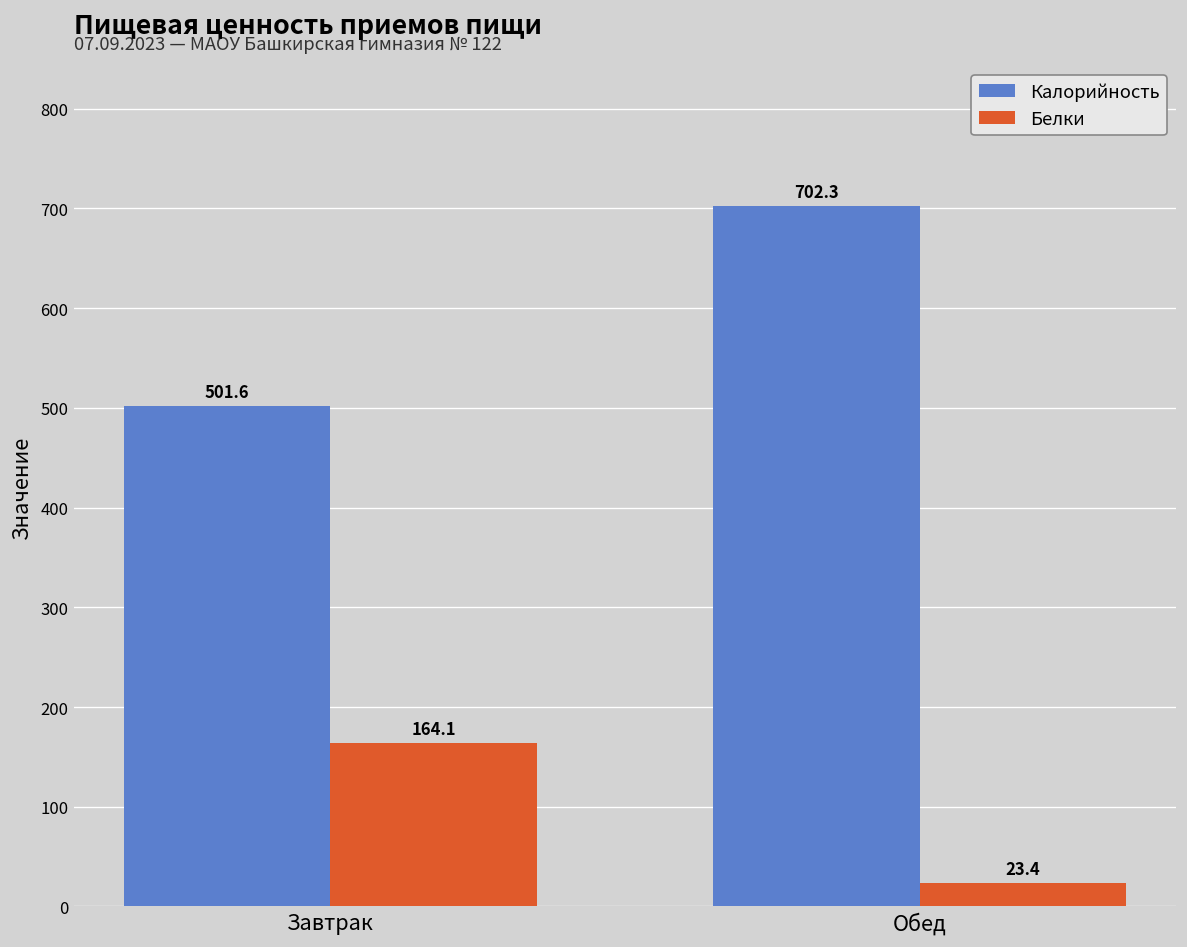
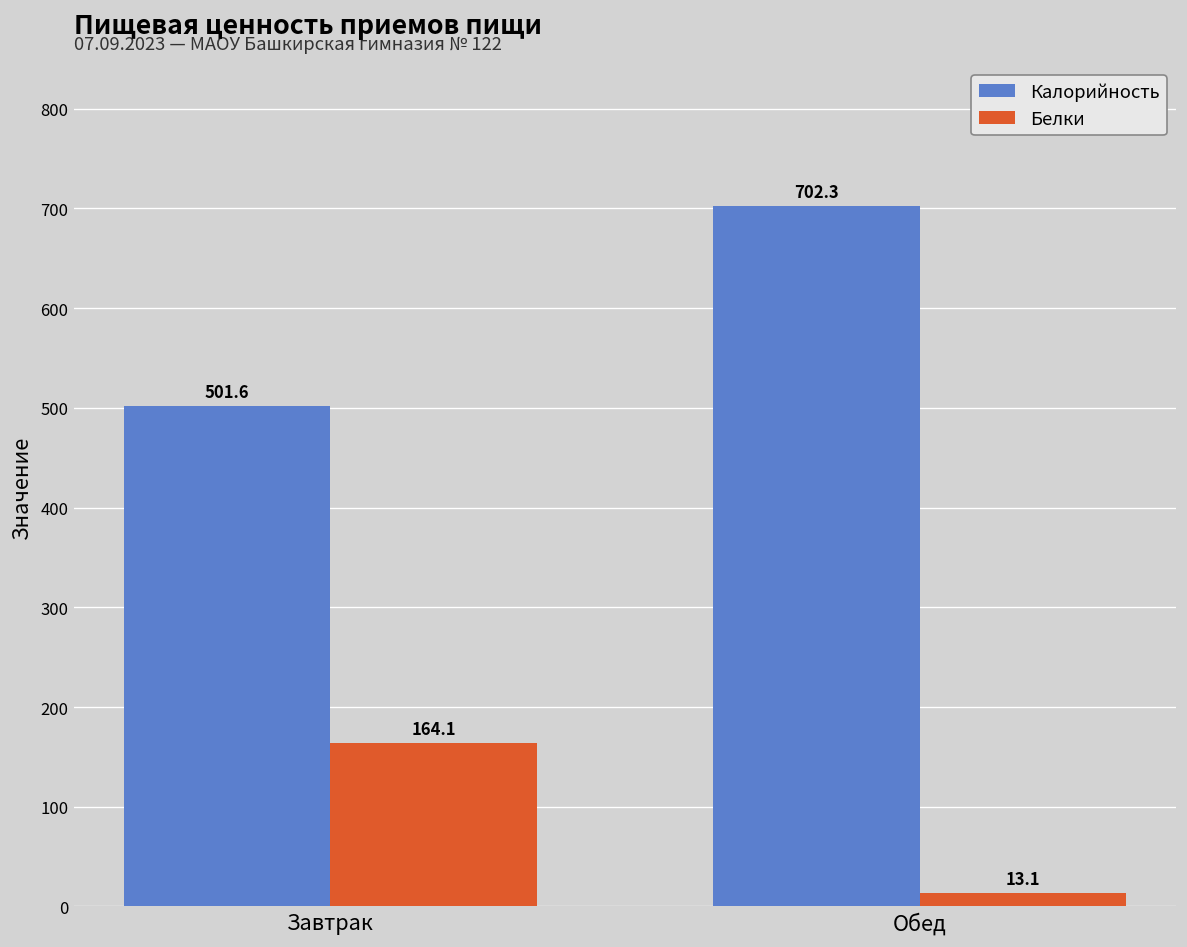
Белки, Обед: 23.4 -> 13.1
